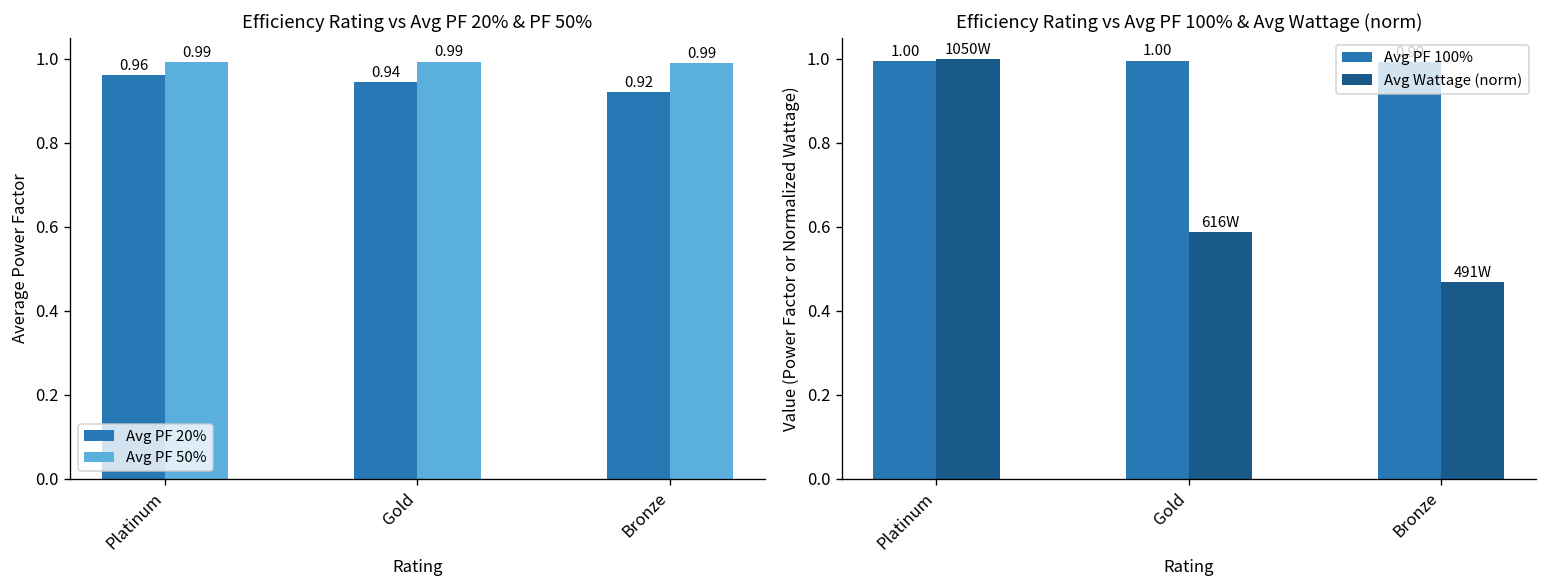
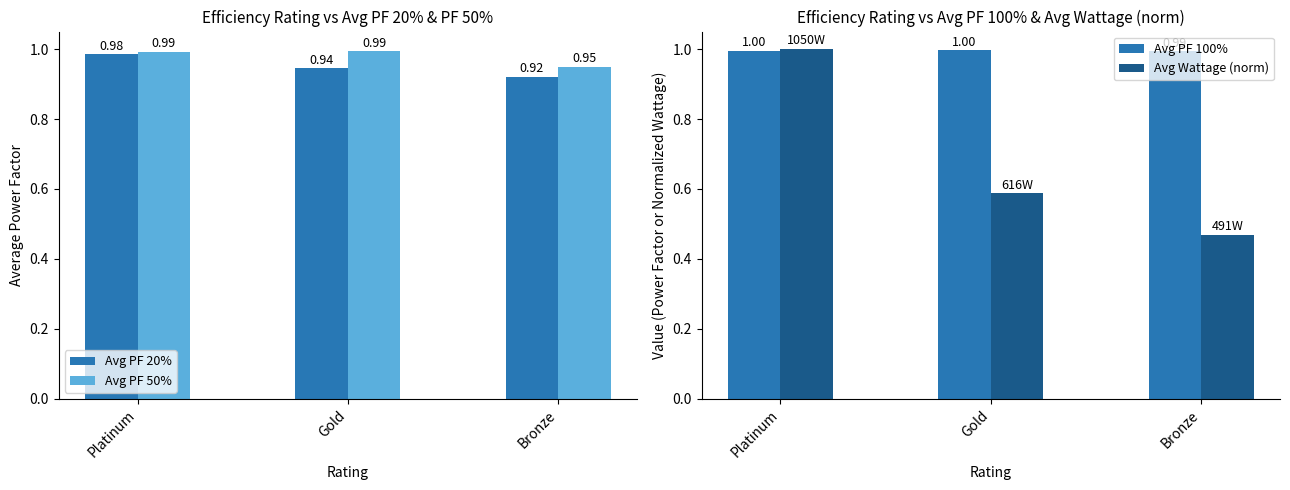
Efficiency Rating vs Avg PF 20% & PF 50%, Avg PF 20%, Platinum: 0.96 -> 0.98
Efficiency Rating vs Avg PF 20% & PF 50%, Avg PF 50%, Bronze: 0.99 -> 0.95
